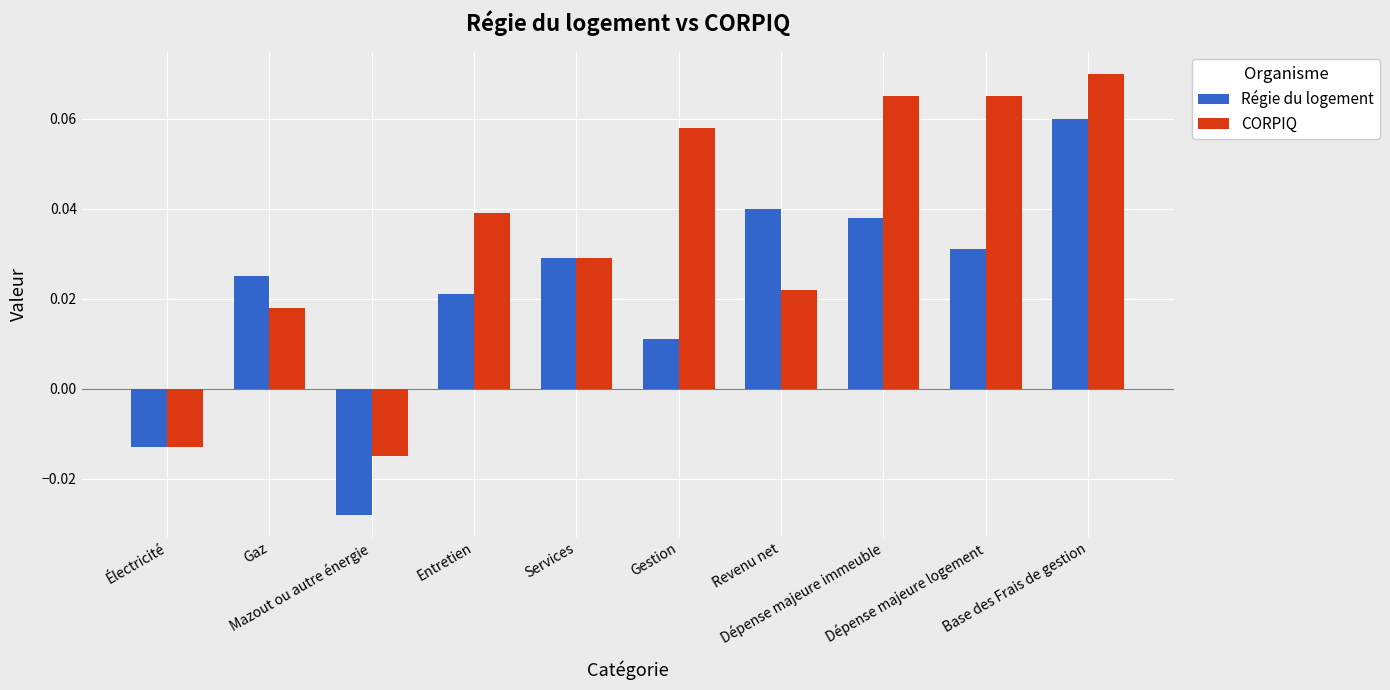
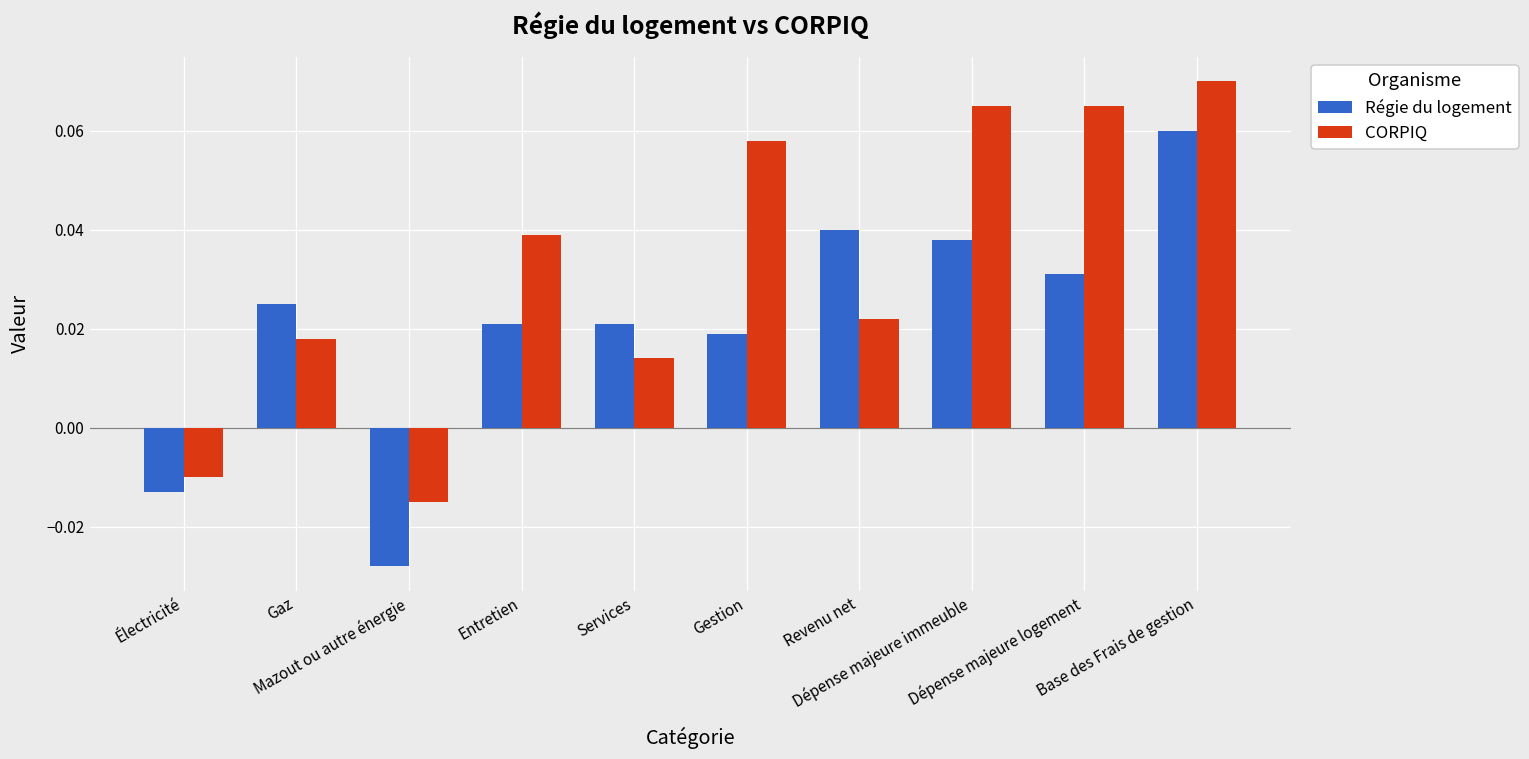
CORPIQ, Électricité: -0.013 -> -0.010
Régie du logement, Services: 0.029 -> 0.021
CORPIQ, Services: 0.029 -> 0.014
Régie du logement, Gestion: 0.011 -> 0.019
